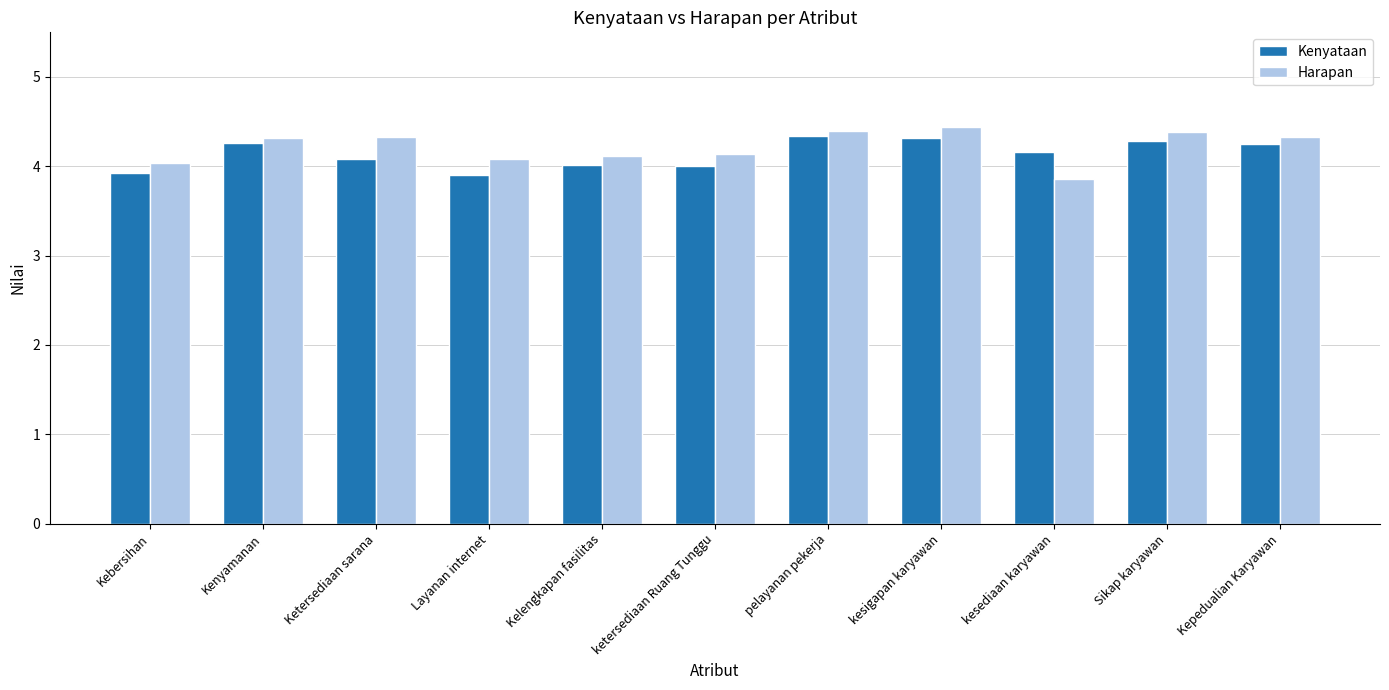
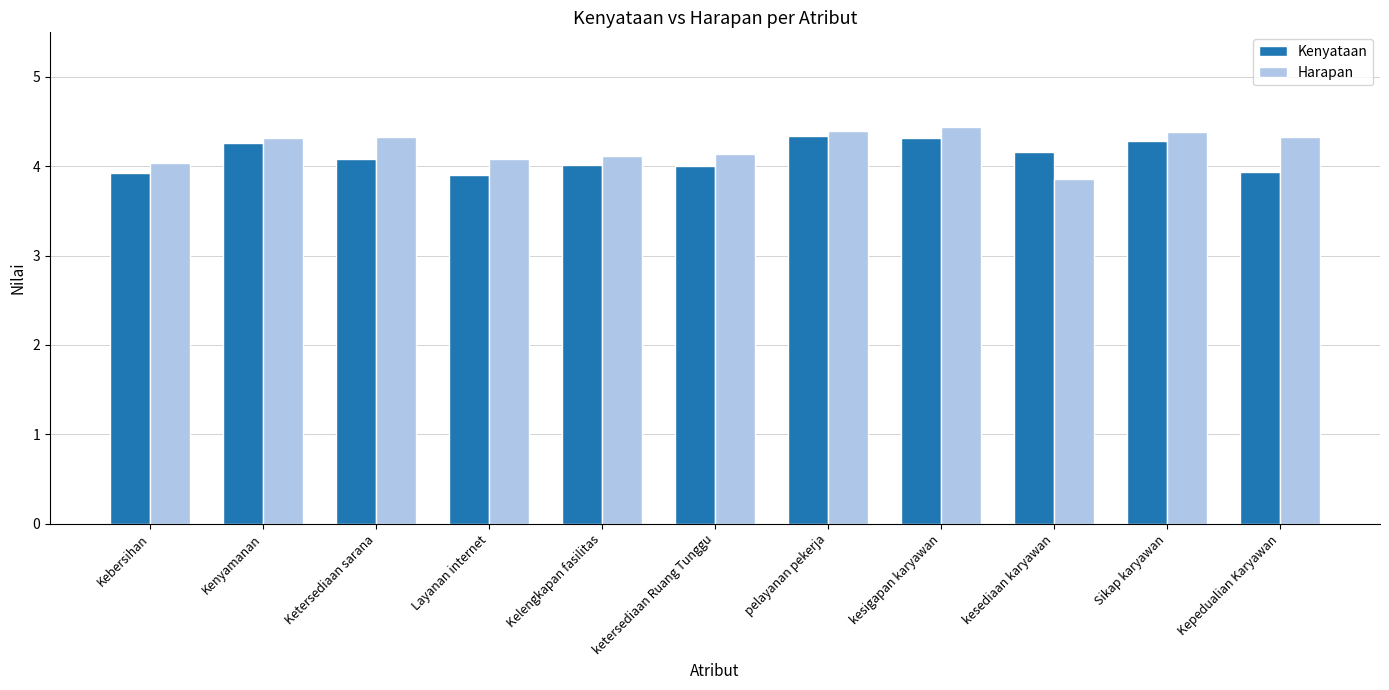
Kenyataan, Kepedualian Karyawan: 4.3 -> 3.9
